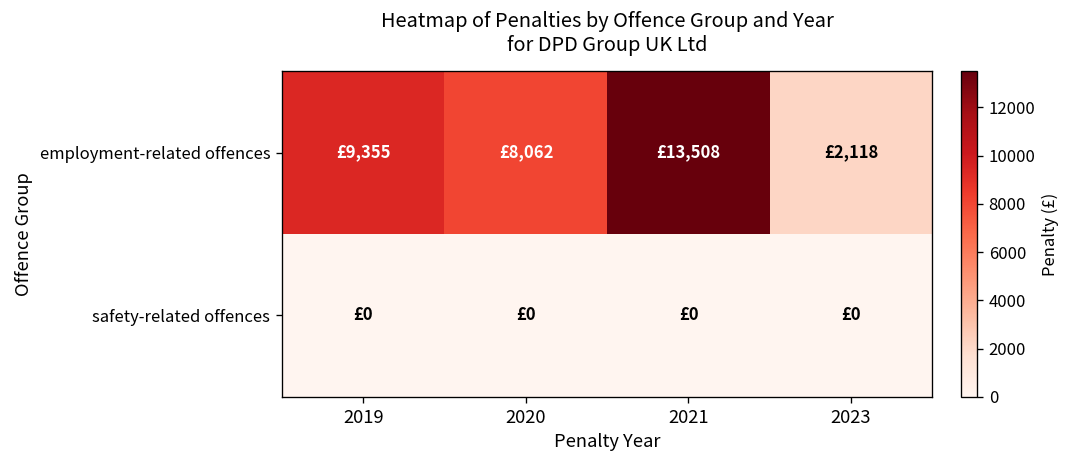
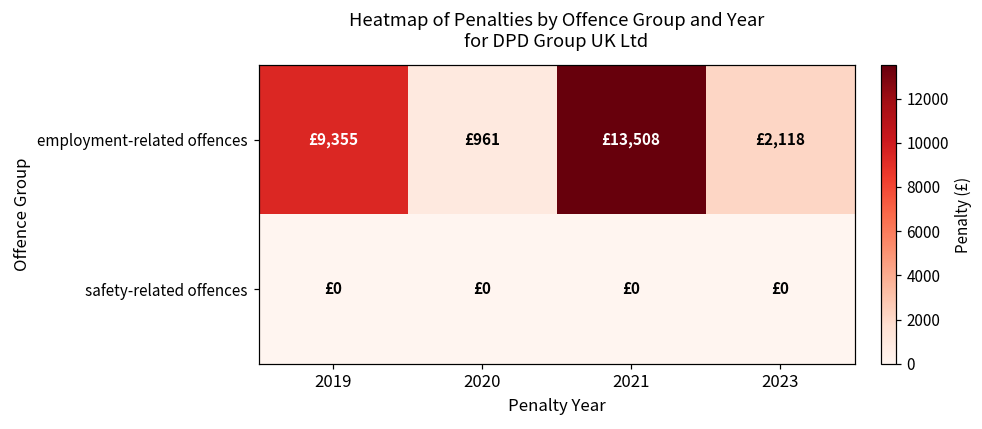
employment-related offences, 2020: £8,062 -> £961
